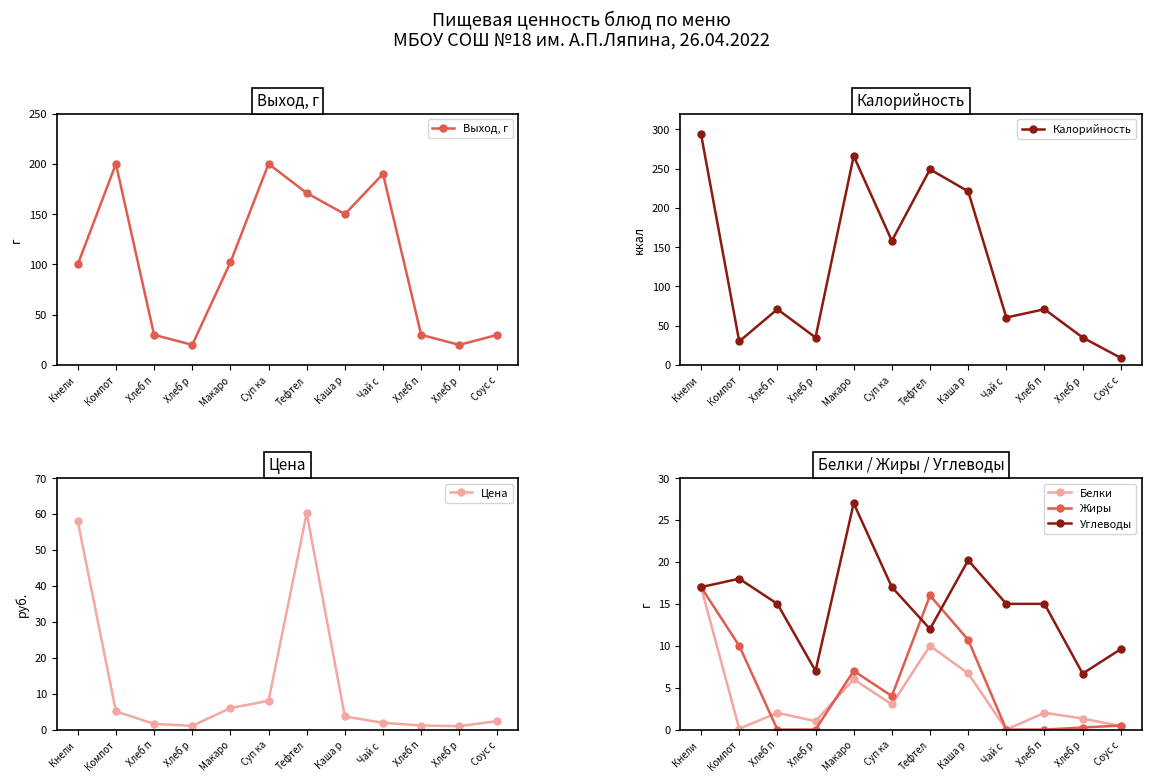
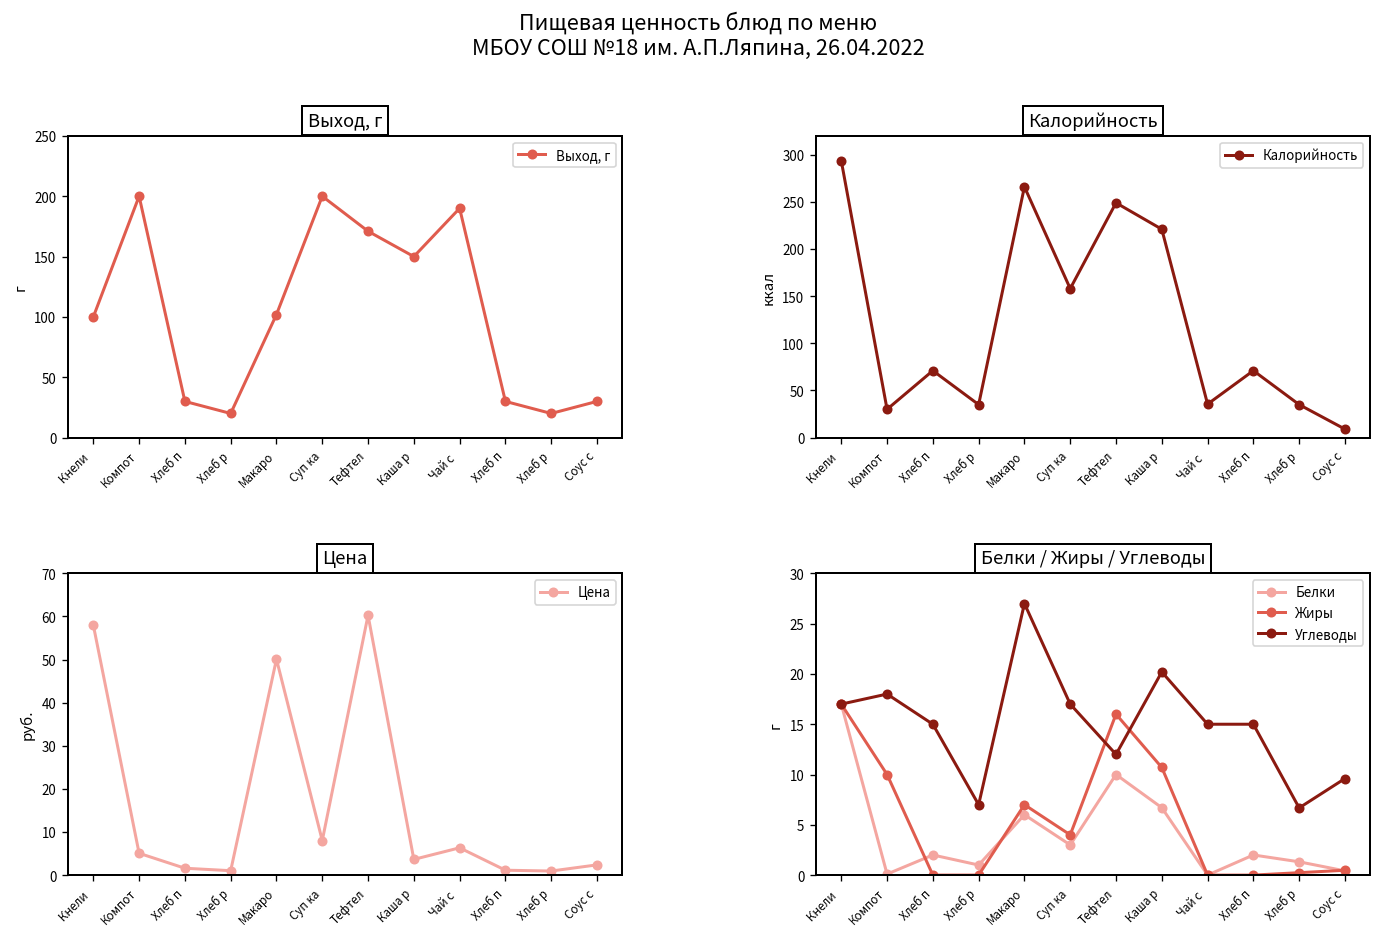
Калорийность, Чай с: 60 -> 40
Цена, Макаро: 6 -> 50
Цена, Чай с: 2 -> 6
